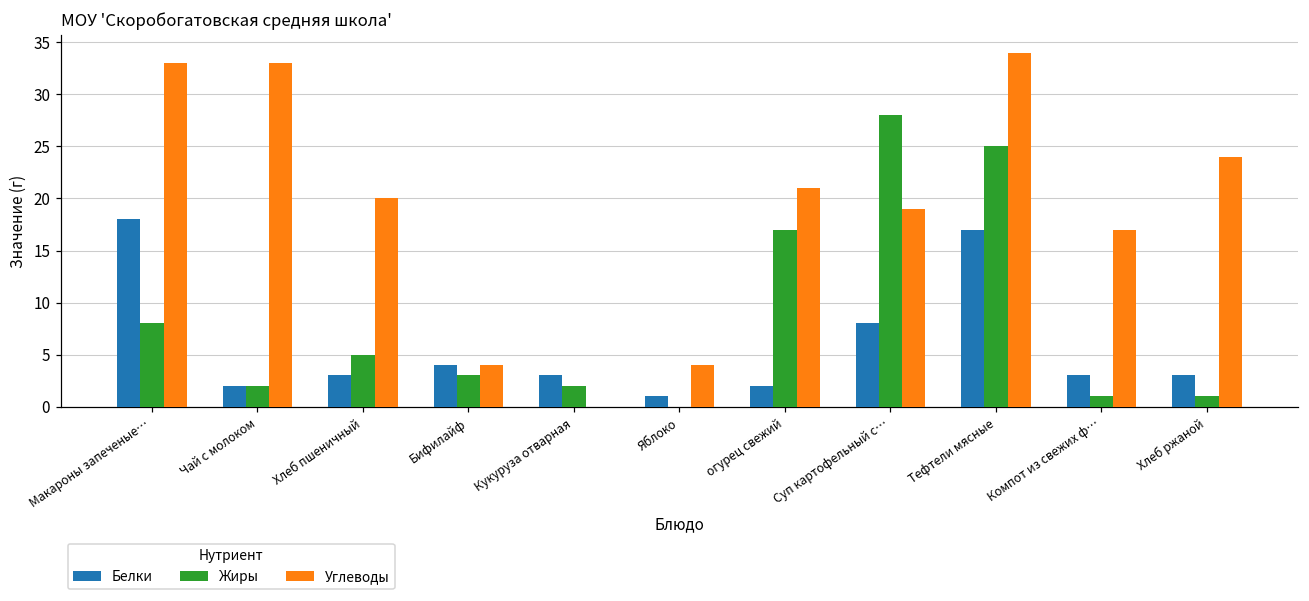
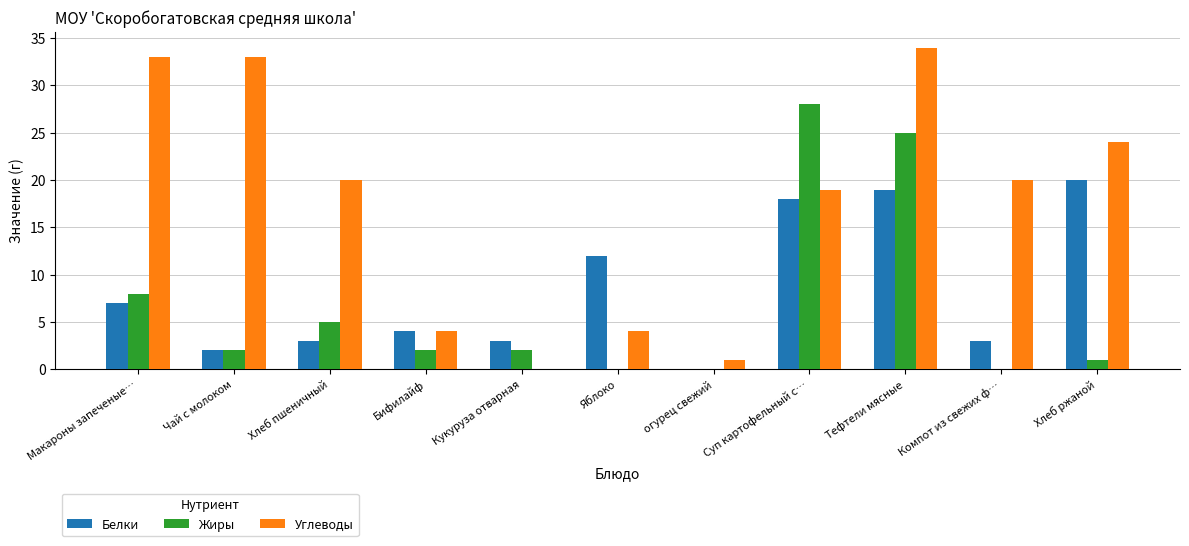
Белки, Макароны запеченые…: 18 -> 7
Жиры, Бифилайф: 3 -> 2
Белки, Яблоко: 1 -> 12
Белки, огурец свежий: 2 -> 0
Жиры, огурец свежий: 17 -> 0
Углеводы, огурец свежий: 21 -> 1
Белки, Суп картофельный с…: 8 -> 18
Белки, Тефтели мясные: 17 -> 19
Жиры, Компот из свежих ф…: 1 -> 0
Углеводы, Компот из свежих ф…: 17 -> 20
Белки, Хлеб ржаной: 3 -> 20
